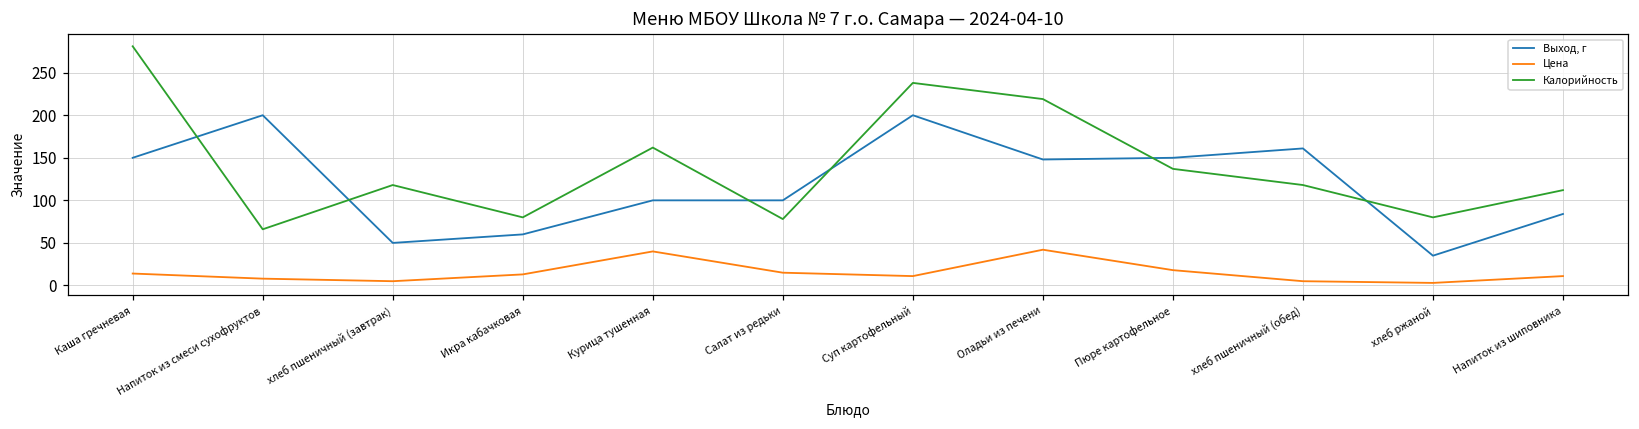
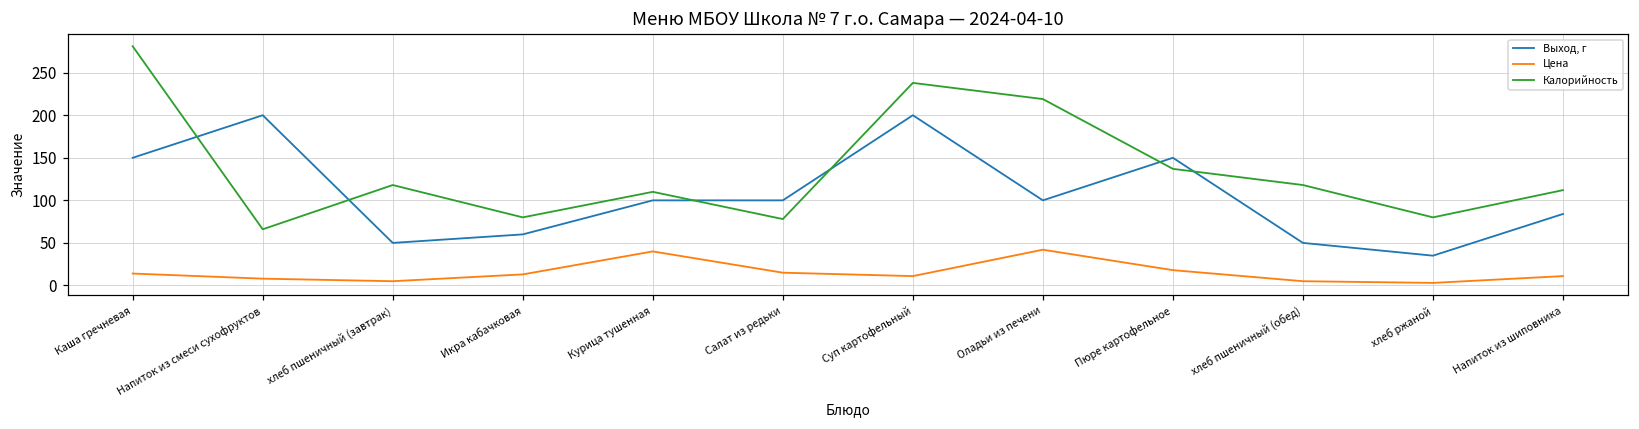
Калорийность, Курица тушенная: 160 -> 110
Выход, г, Оладьи из печени: 150 -> 100
Выход, г, хлеб пшеничный (обед): 160 -> 50
